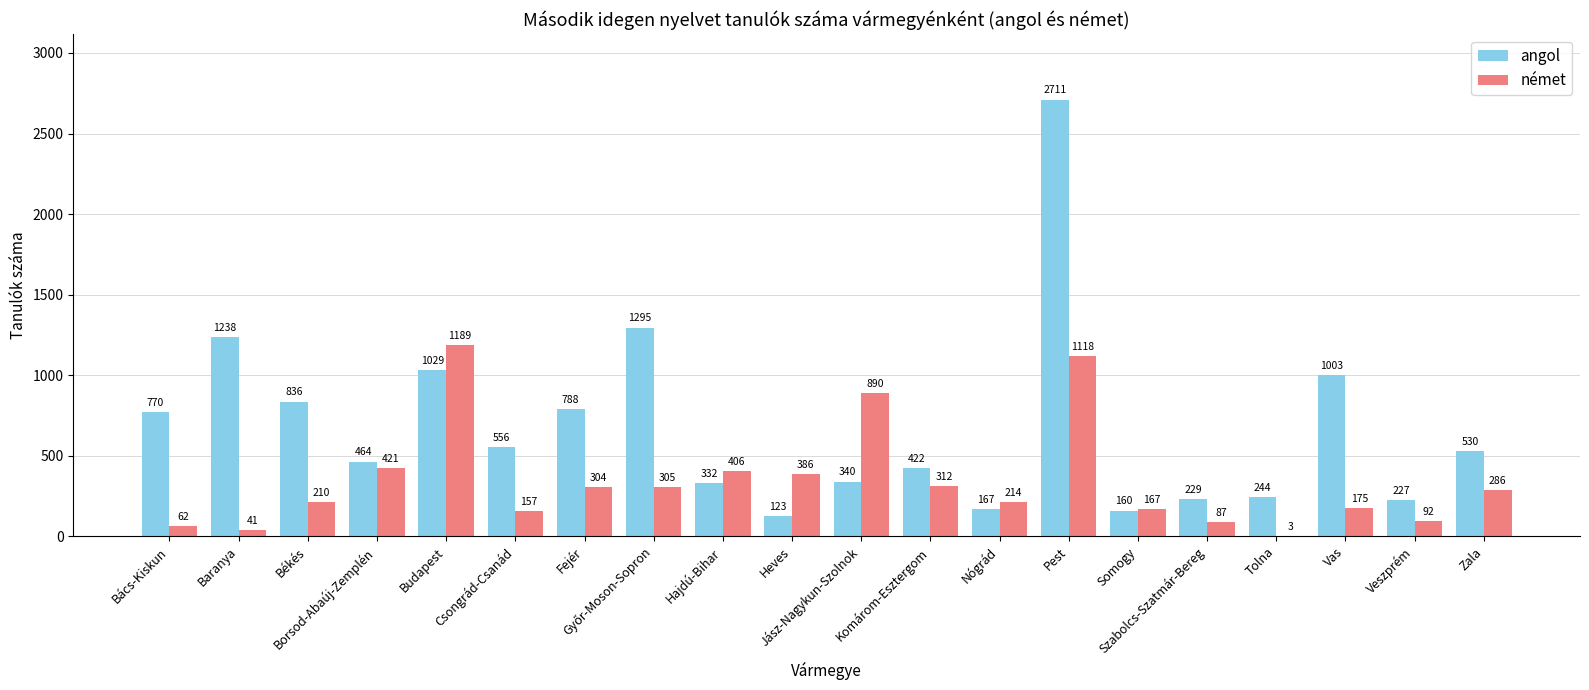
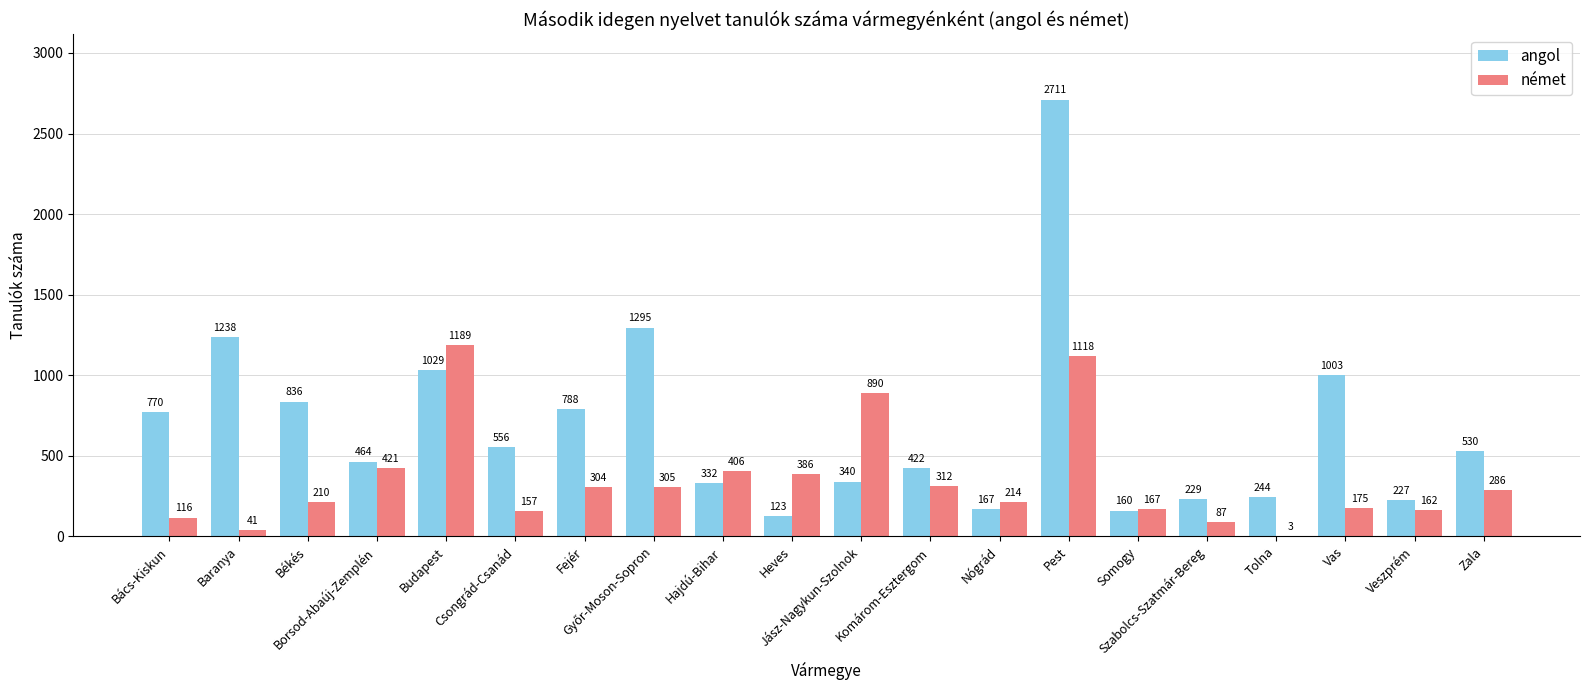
német, Bács-Kiskun: 62 -> 116
német, Veszprém: 92 -> 162
